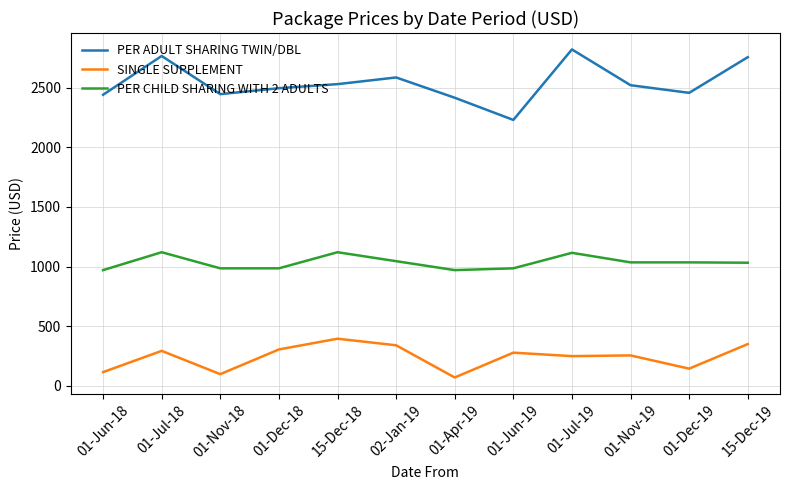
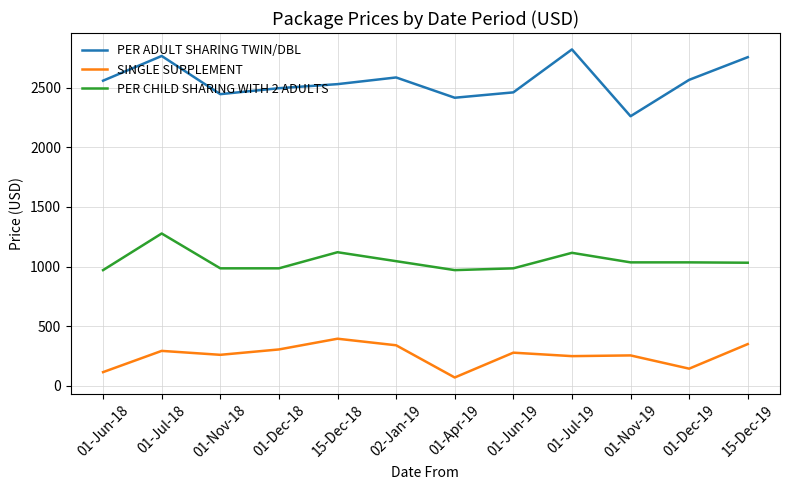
PER ADULT SHARING TWIN/DBL, 01-Jun-18: 2440 -> 2560
PER CHILD SHARING WITH 2 ADULTS, 01-Jul-18: 1120 -> 1280
SINGLE SUPPLEMENT, 01-Nov-18: 100 -> 260
PER ADULT SHARING TWIN/DBL, 01-Jun-19: 2230 -> 2460
PER ADULT SHARING TWIN/DBL, 01-Nov-19: 2520 -> 2260
PER ADULT SHARING TWIN/DBL, 01-Dec-19: 2460 -> 2570
